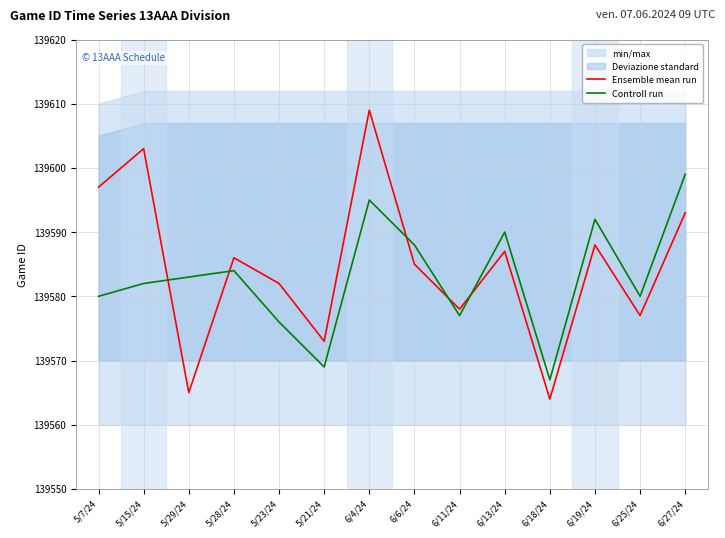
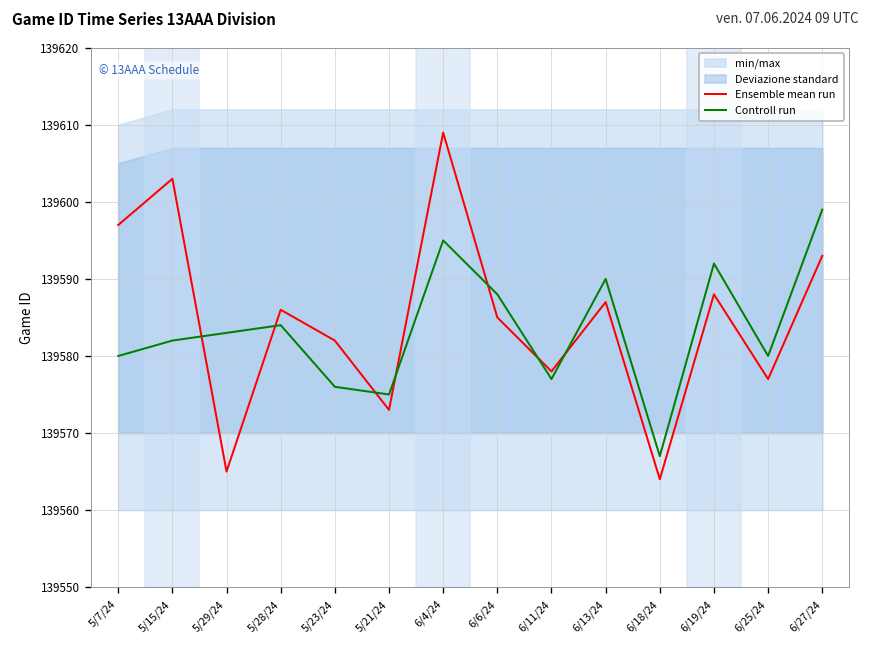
Controll run, 5/21/24: 139569 -> 139575
